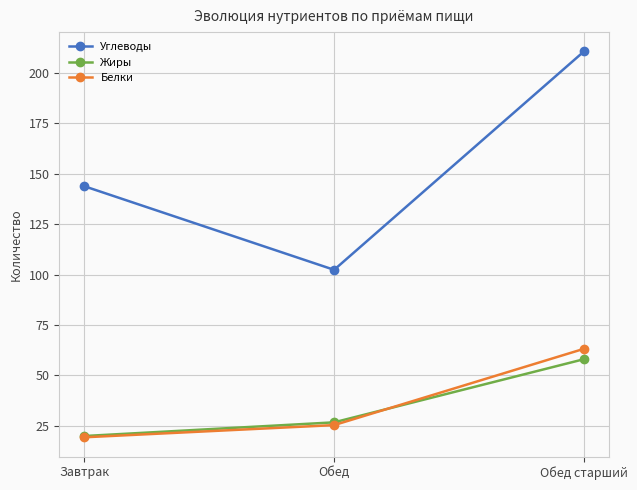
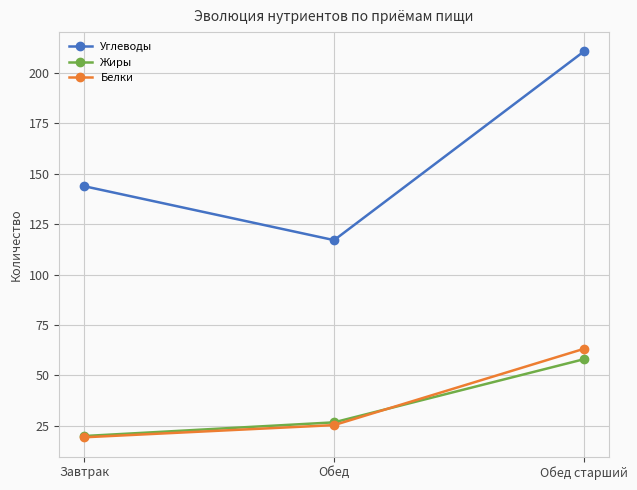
Углеводы, Обед: 102 -> 117
